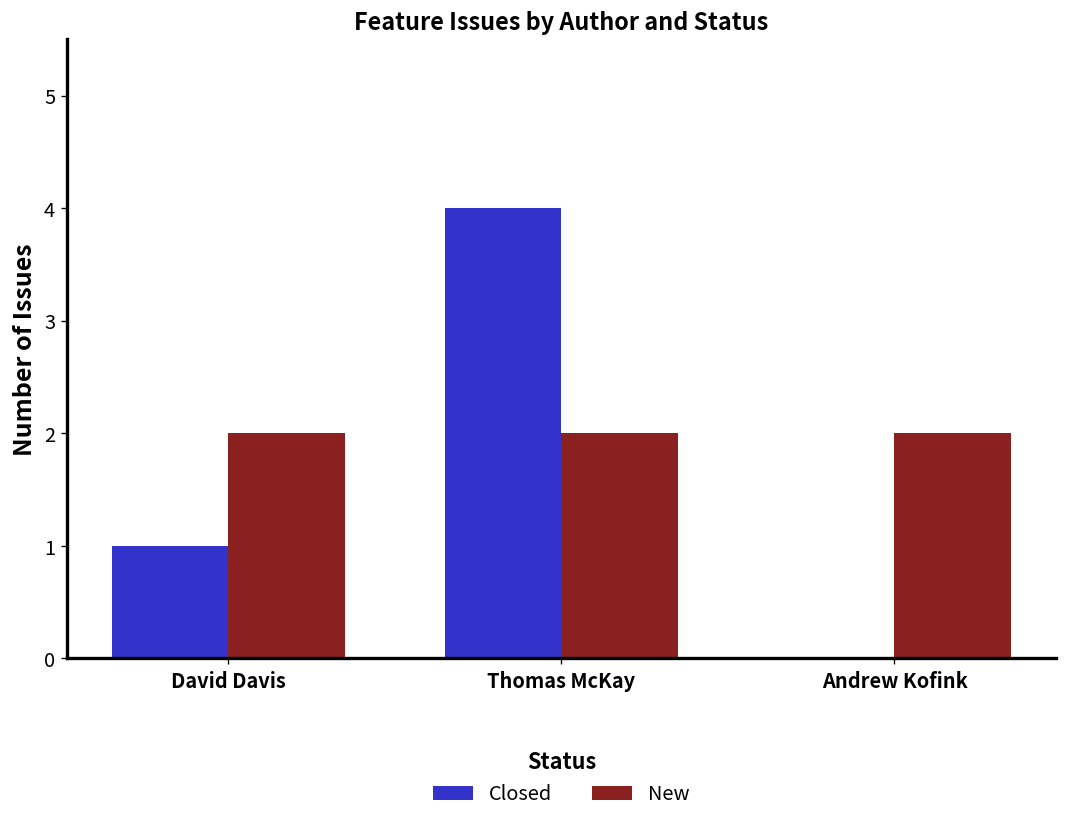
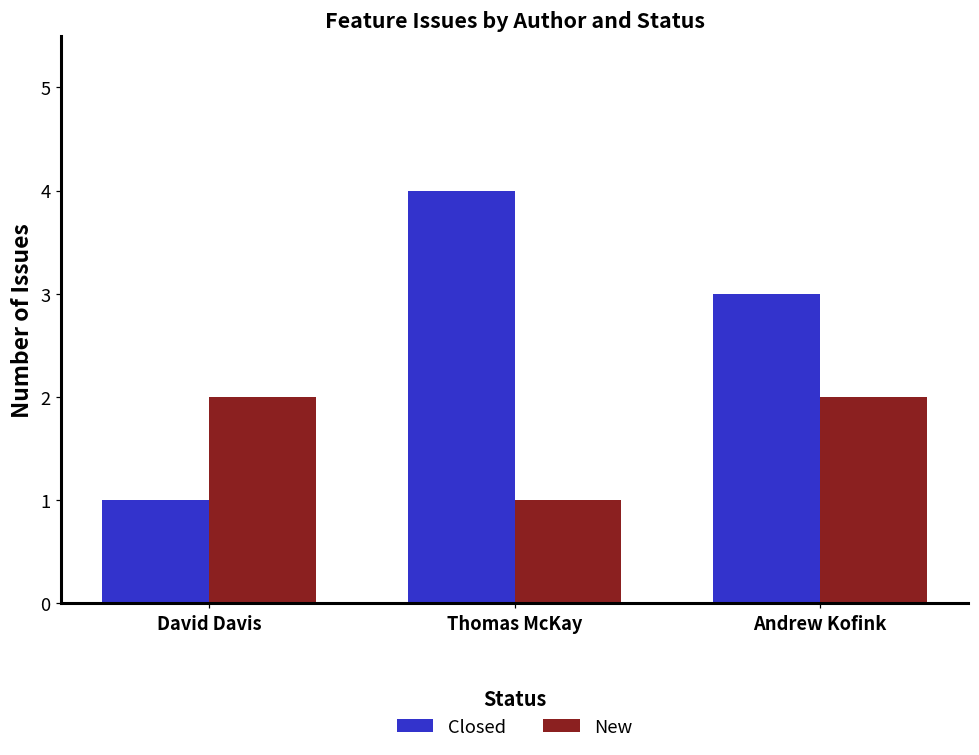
New, Thomas McKay: 2 -> 1
Closed, Andrew Kofink: 0 -> 3
